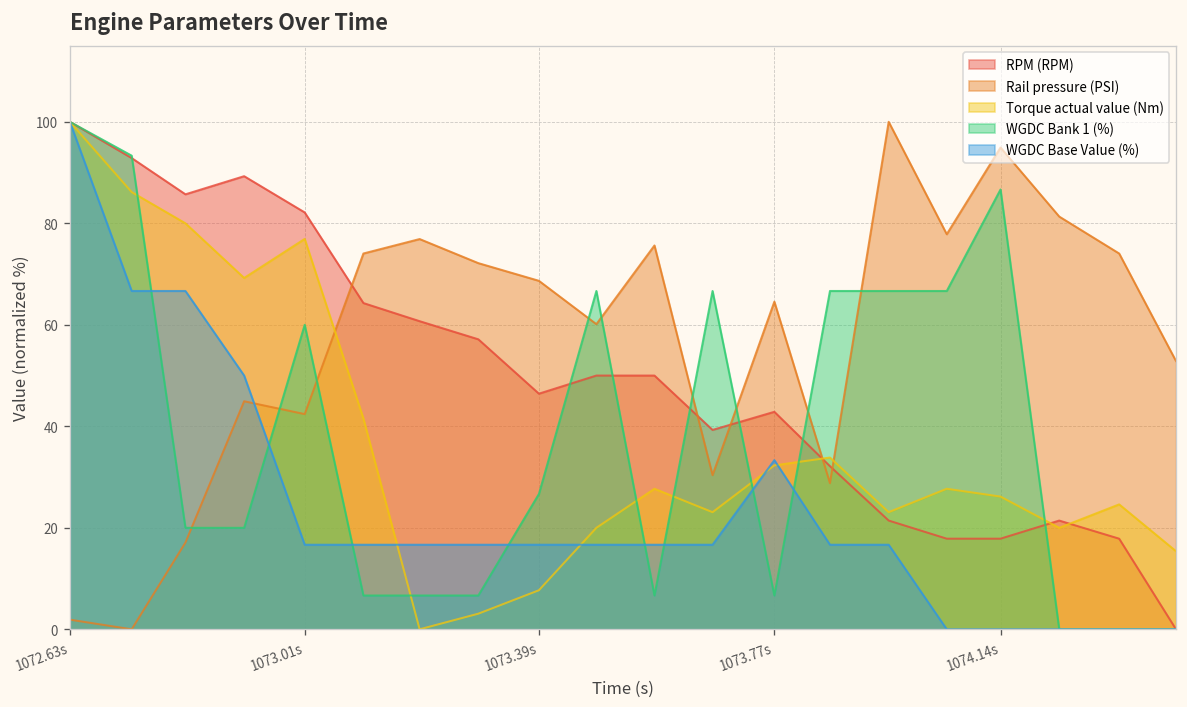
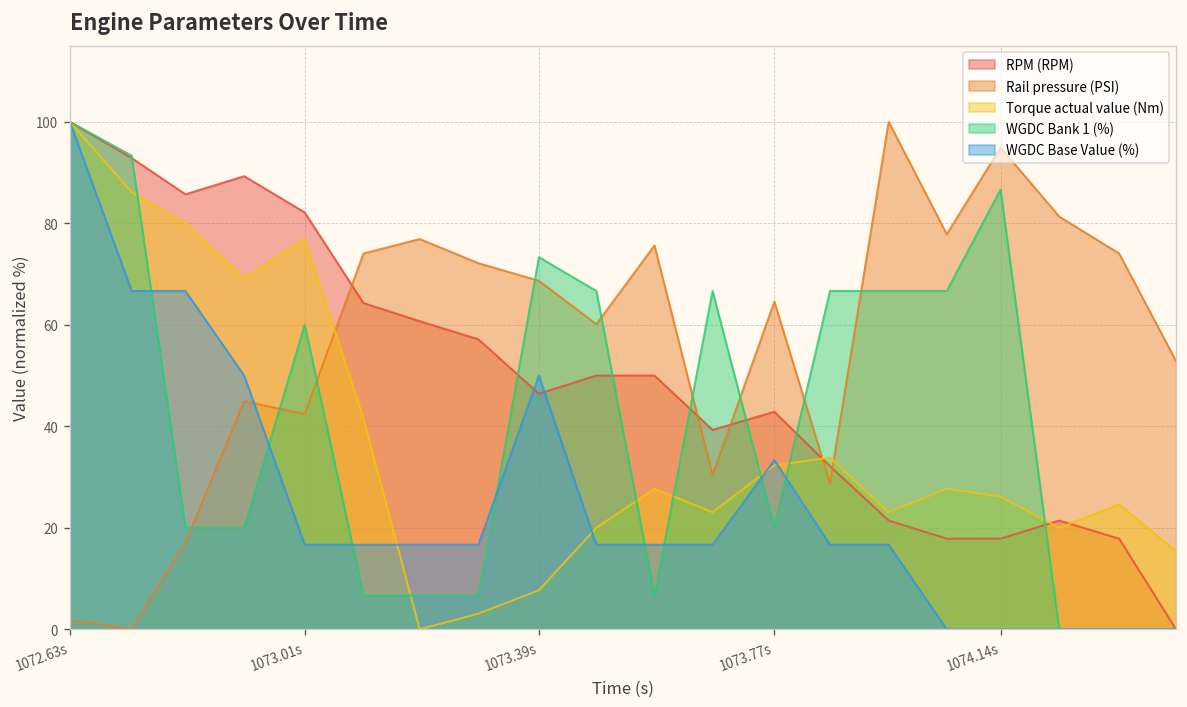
WGDC Bank 1 (%), 1073.39s: 27 -> 73
WGDC Base Value (%), 1073.39s: 17 -> 50
WGDC Bank 1 (%), 1073.77s: 7 -> 20
